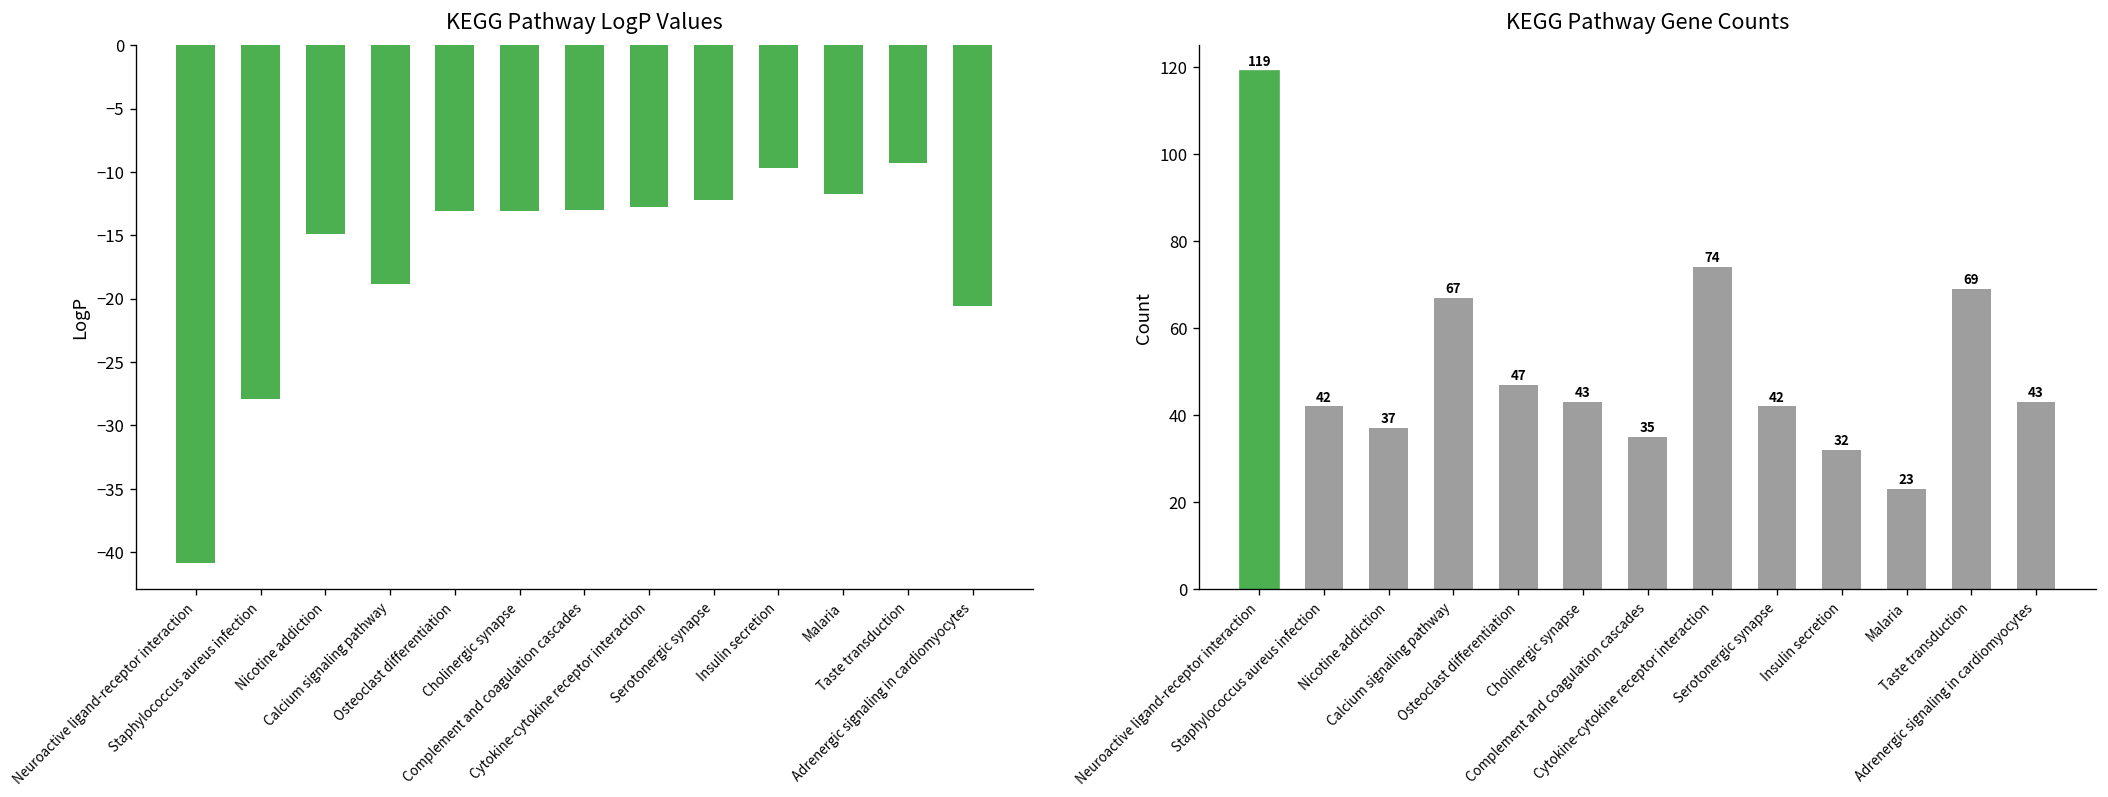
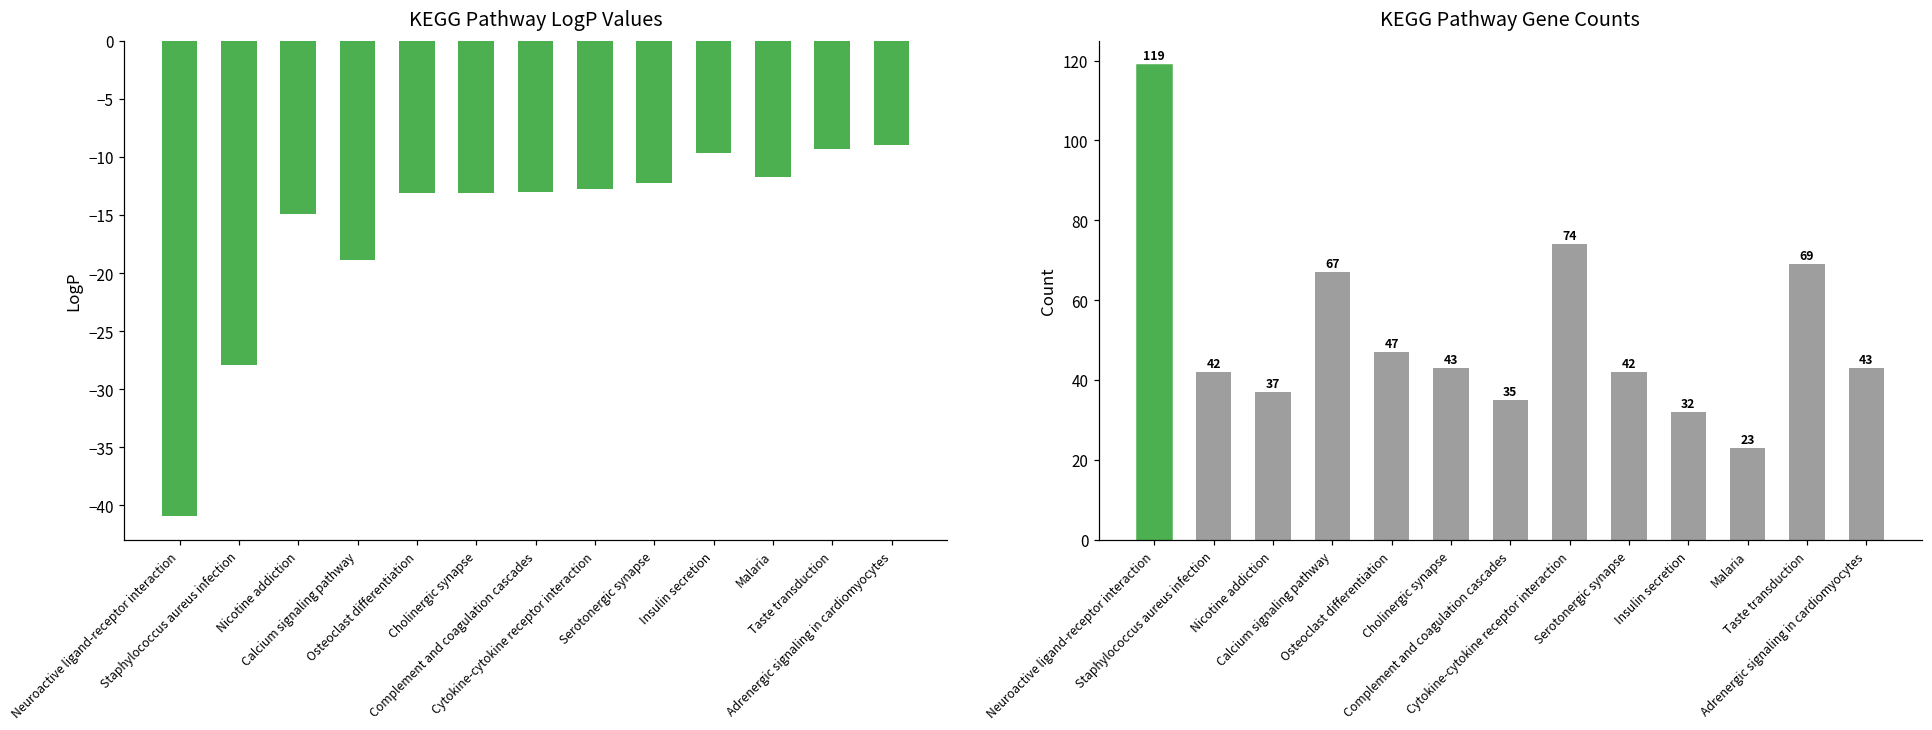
KEGG Pathway LogP Values, Adrenergic signaling in cardiomyocytes: -20.6 -> -9.0
